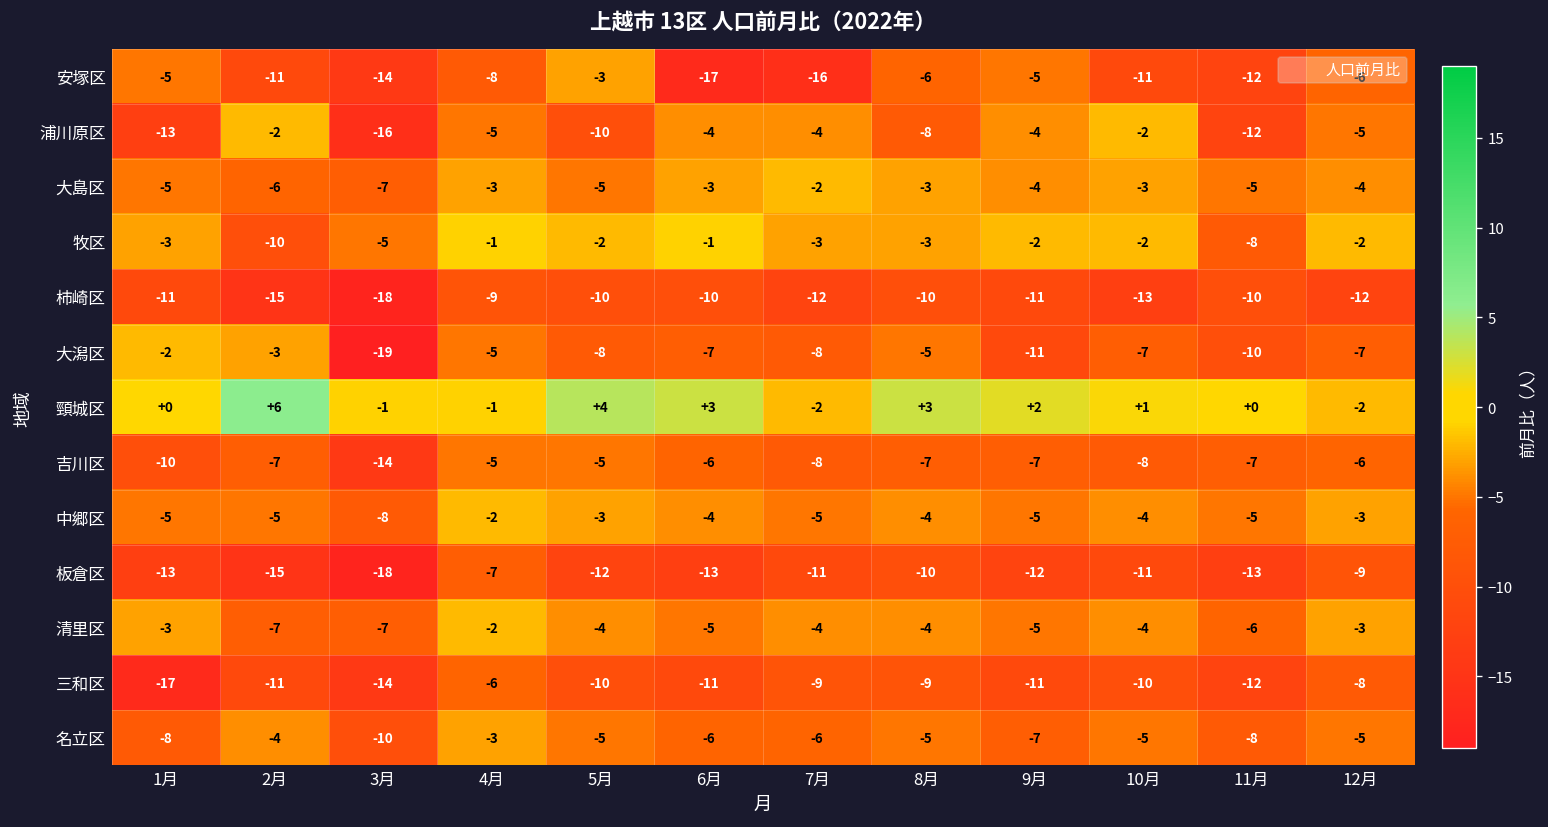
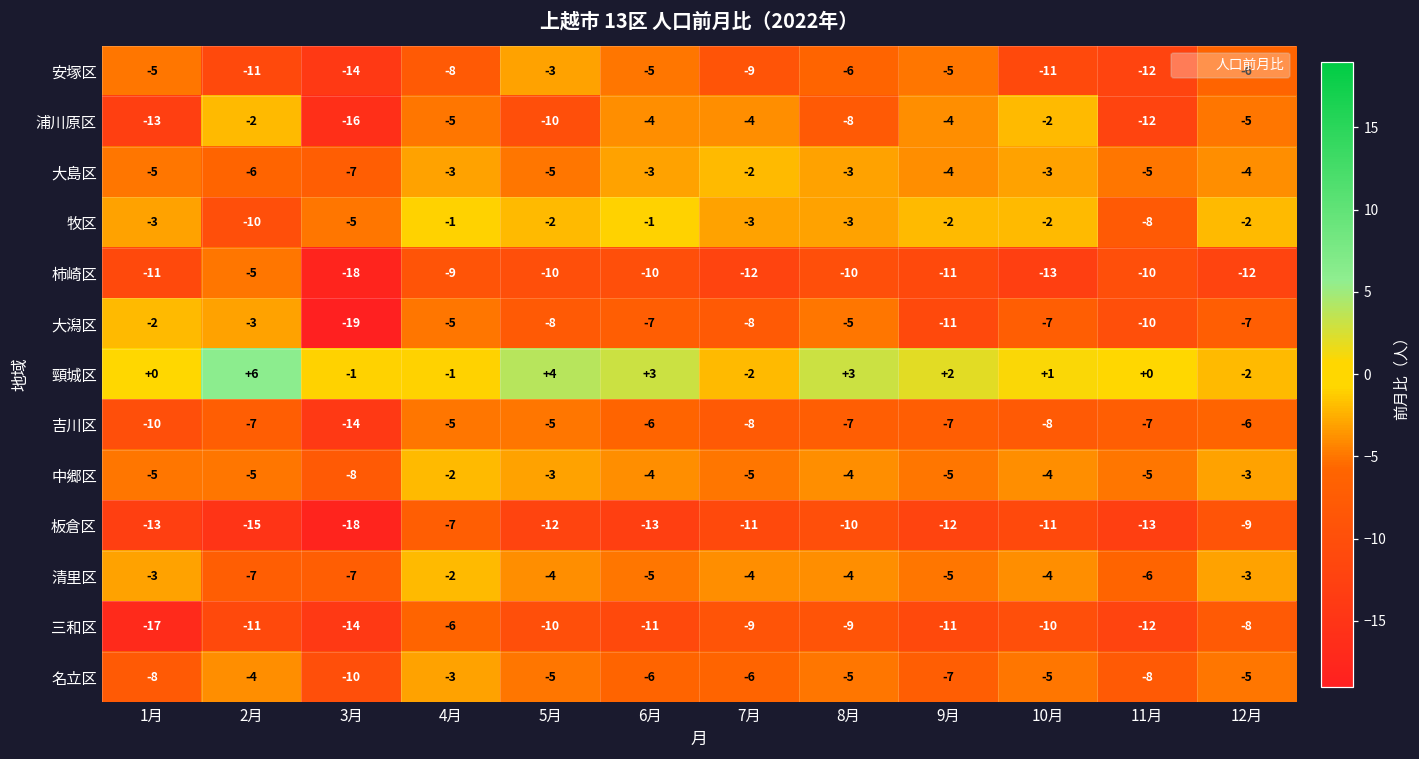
安塚区, 6月: -17 -> -5
安塚区, 7月: -16 -> -9
柿崎区, 2月: -15 -> -5
